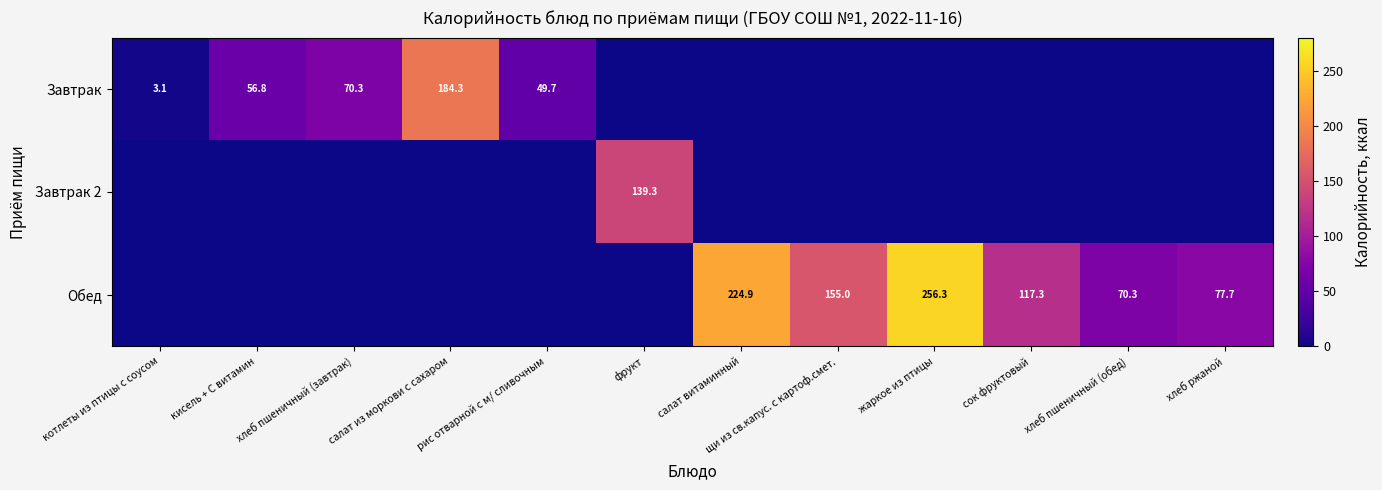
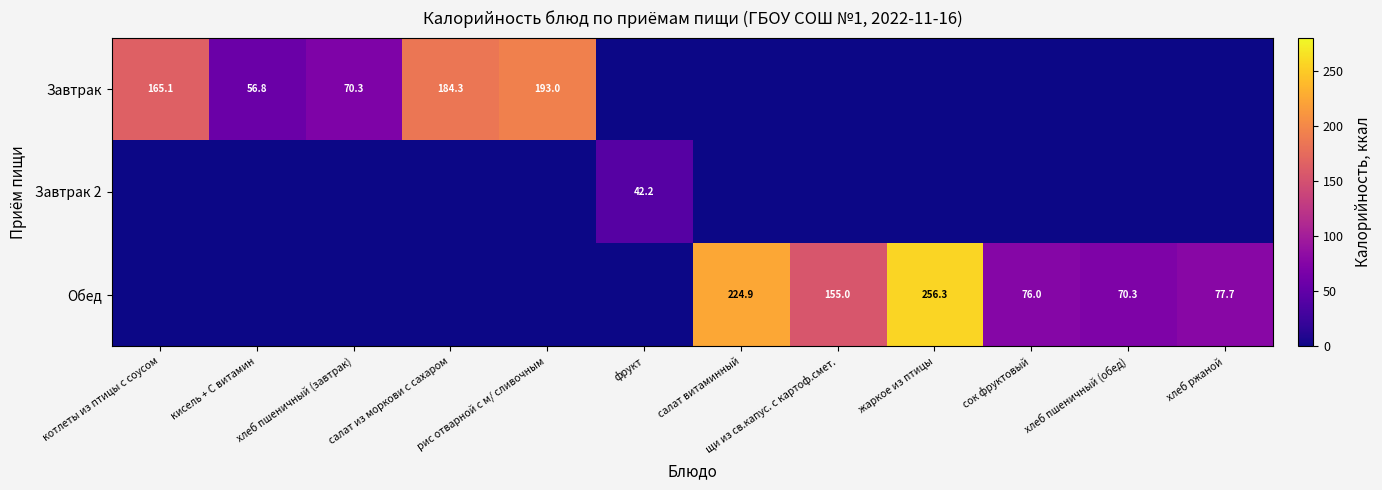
Завтрак, котлеты из птицы с соусом: 3.1 -> 165.1
Завтрак, рис отварной с м/ сливочным: 49.7 -> 193.0
Завтрак 2, фрукт: 139.3 -> 42.2
Обед, сок фруктовый: 117.3 -> 76.0
